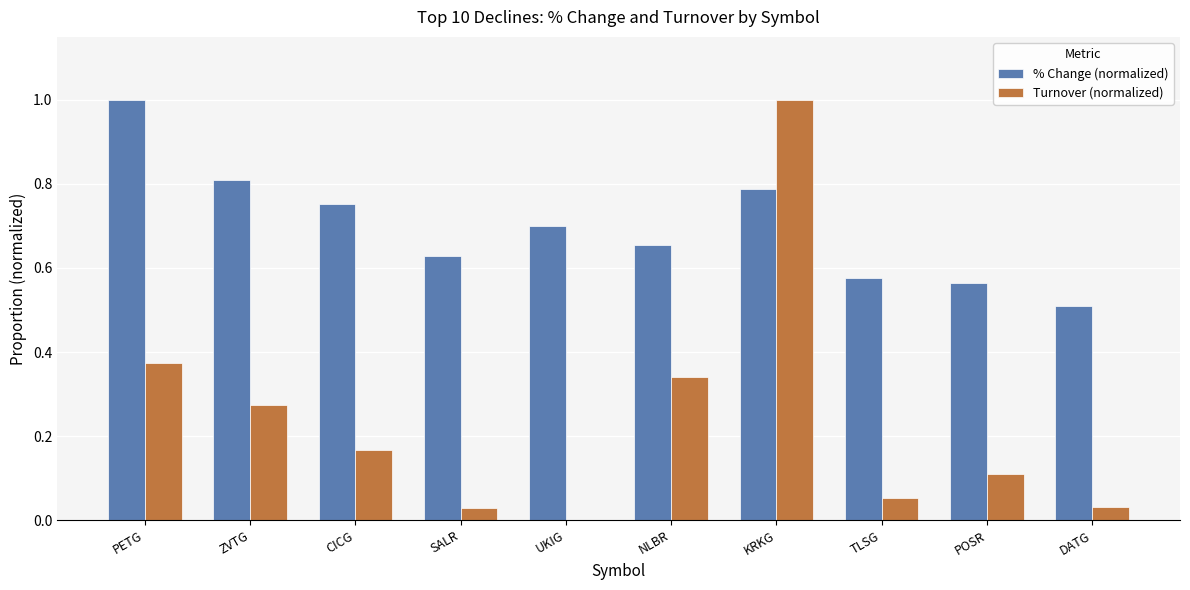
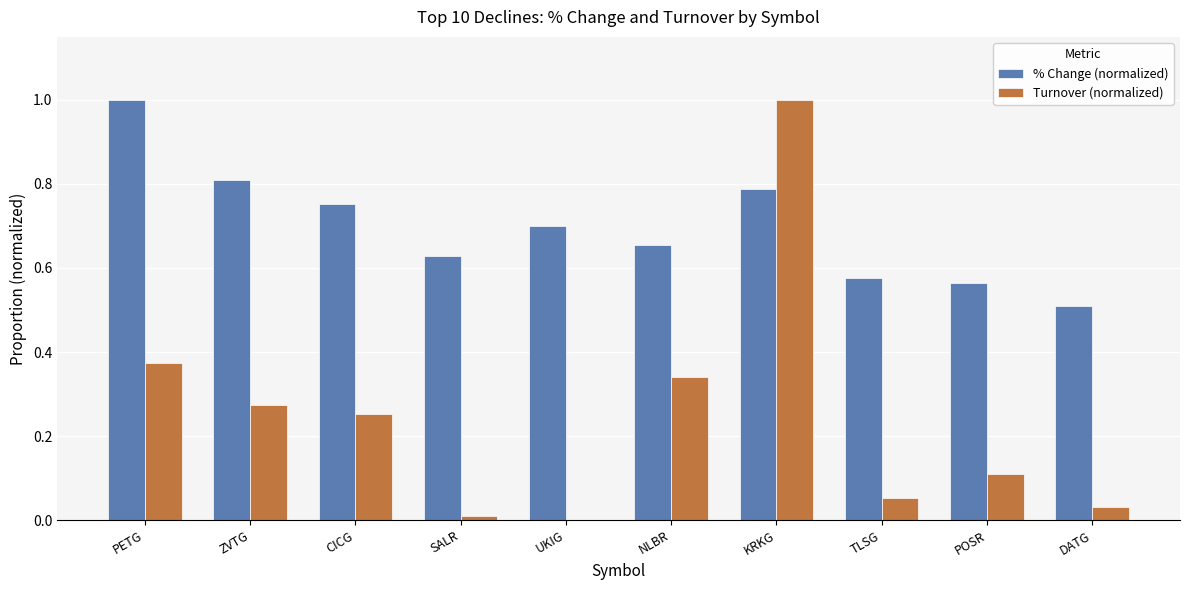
Turnover (normalized), CICG: 0.17 -> 0.25
Turnover (normalized), SALR: 0.03 -> 0.01
